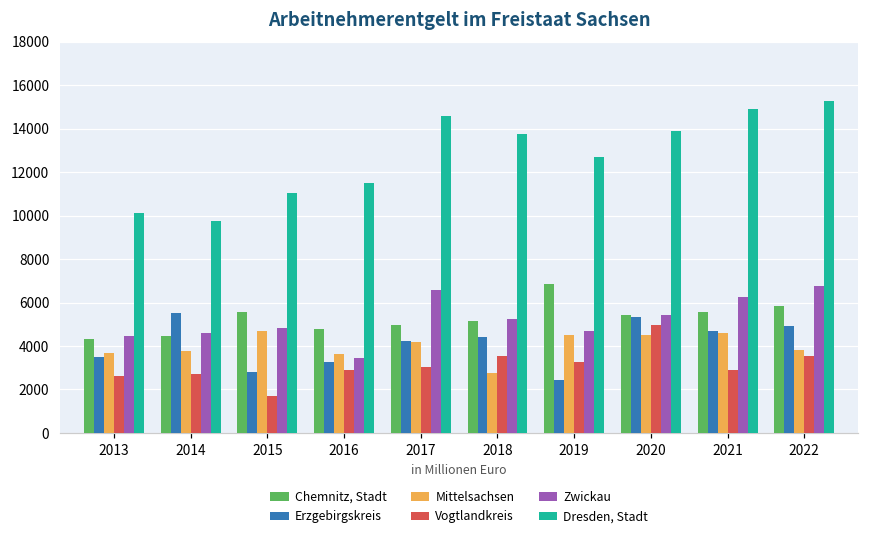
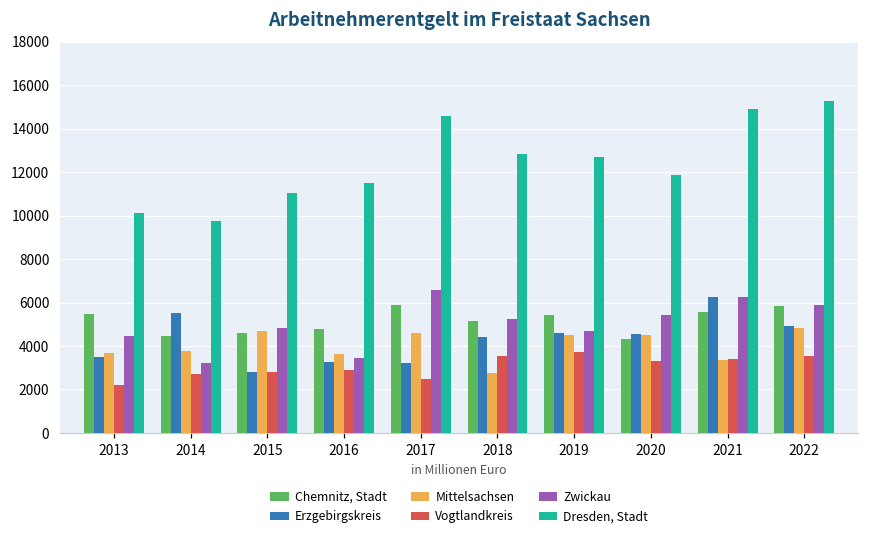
Chemnitz, Stadt, 2013: 4300 -> 5500
Vogtlandkreis, 2013: 2600 -> 2200
Zwickau, 2014: 4600 -> 3200
Chemnitz, Stadt, 2015: 5600 -> 4600
Vogtlandkreis, 2015: 1700 -> 2800
Chemnitz, Stadt, 2017: 4900 -> 5900
Erzgebirgskreis, 2017: 4200 -> 3200
Mittelsachsen, 2017: 4200 -> 4600
Vogtlandkreis, 2017: 3000 -> 2500
Dresden, Stadt, 2018: 13700 -> 12800
Chemnitz, Stadt, 2019: 6800 -> 5400
Erzgebirgskreis, 2019: 2400 -> 4600
Vogtlandkreis, 2019: 3300 -> 3700
Chemnitz, Stadt, 2020: 5400 -> 4300
Erzgebirgskreis, 2020: 5300 -> 4600
Vogtlandkreis, 2020: 5000 -> 3300
Dresden, Stadt, 2020: 13900 -> 11900
Erzgebirgskreis, 2021: 4700 -> 6300
Mittelsachsen, 2021: 4600 -> 3400
Vogtlandkreis, 2021: 2900 -> 3400
Mittelsachsen, 2022: 3800 -> 4800
Zwickau, 2022: 6700 -> 5900
